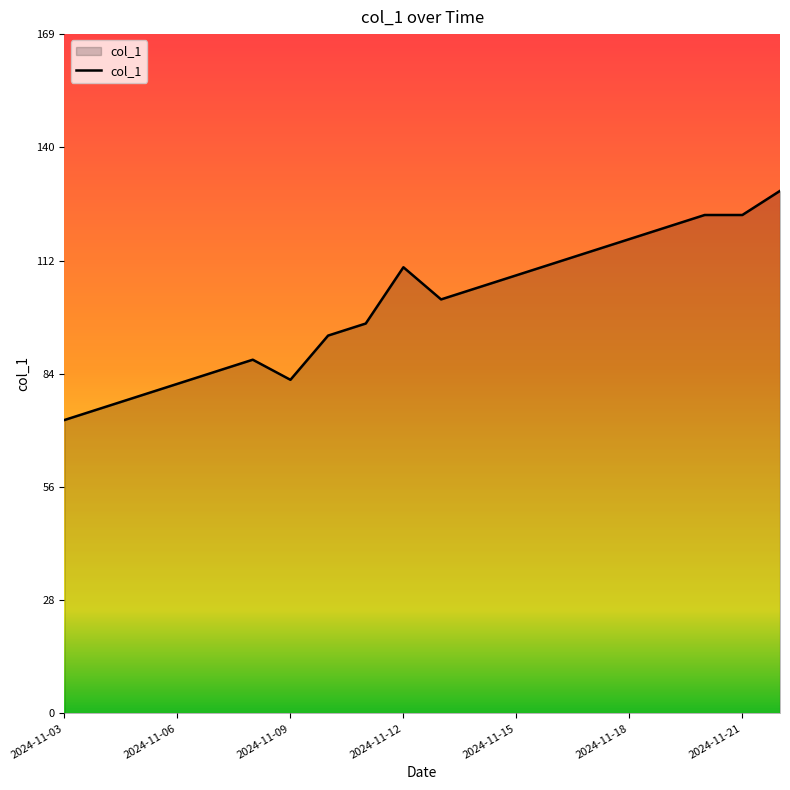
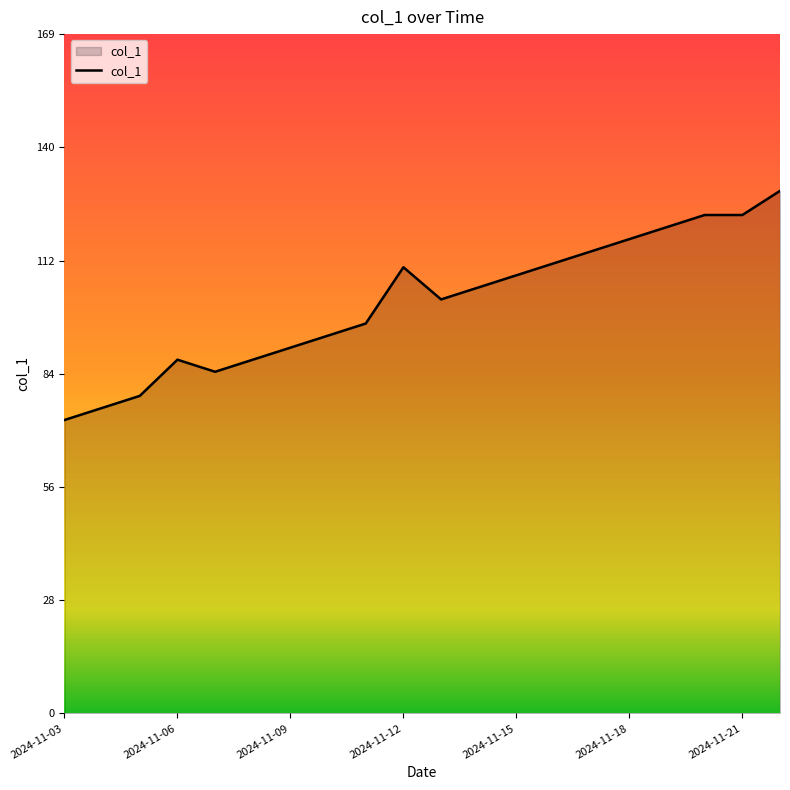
2024-11-06: 82 -> 88
2024-11-09: 83 -> 91
